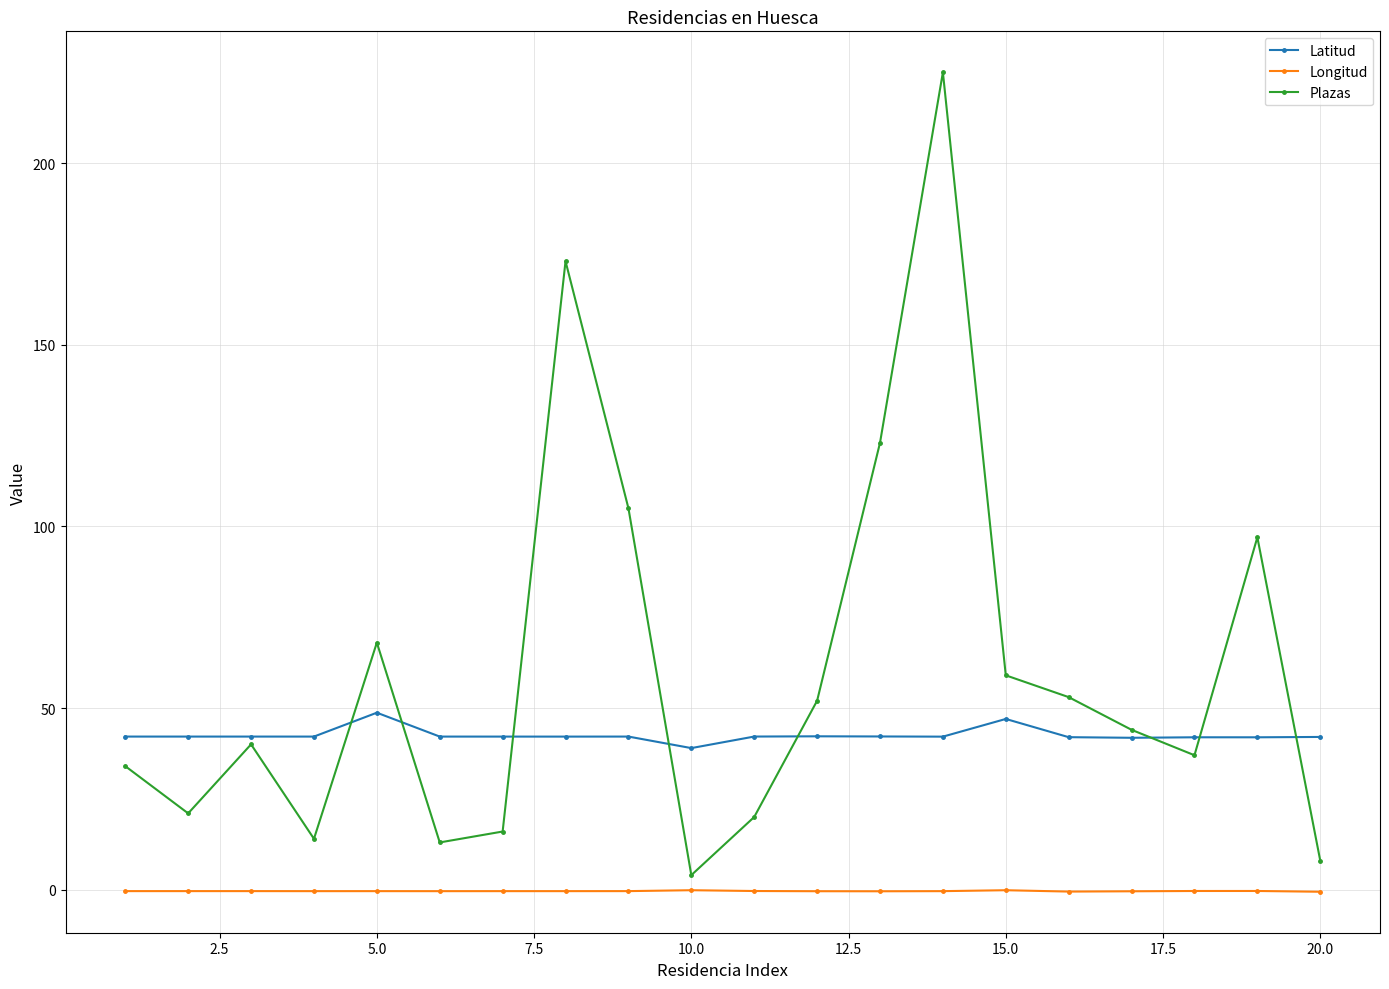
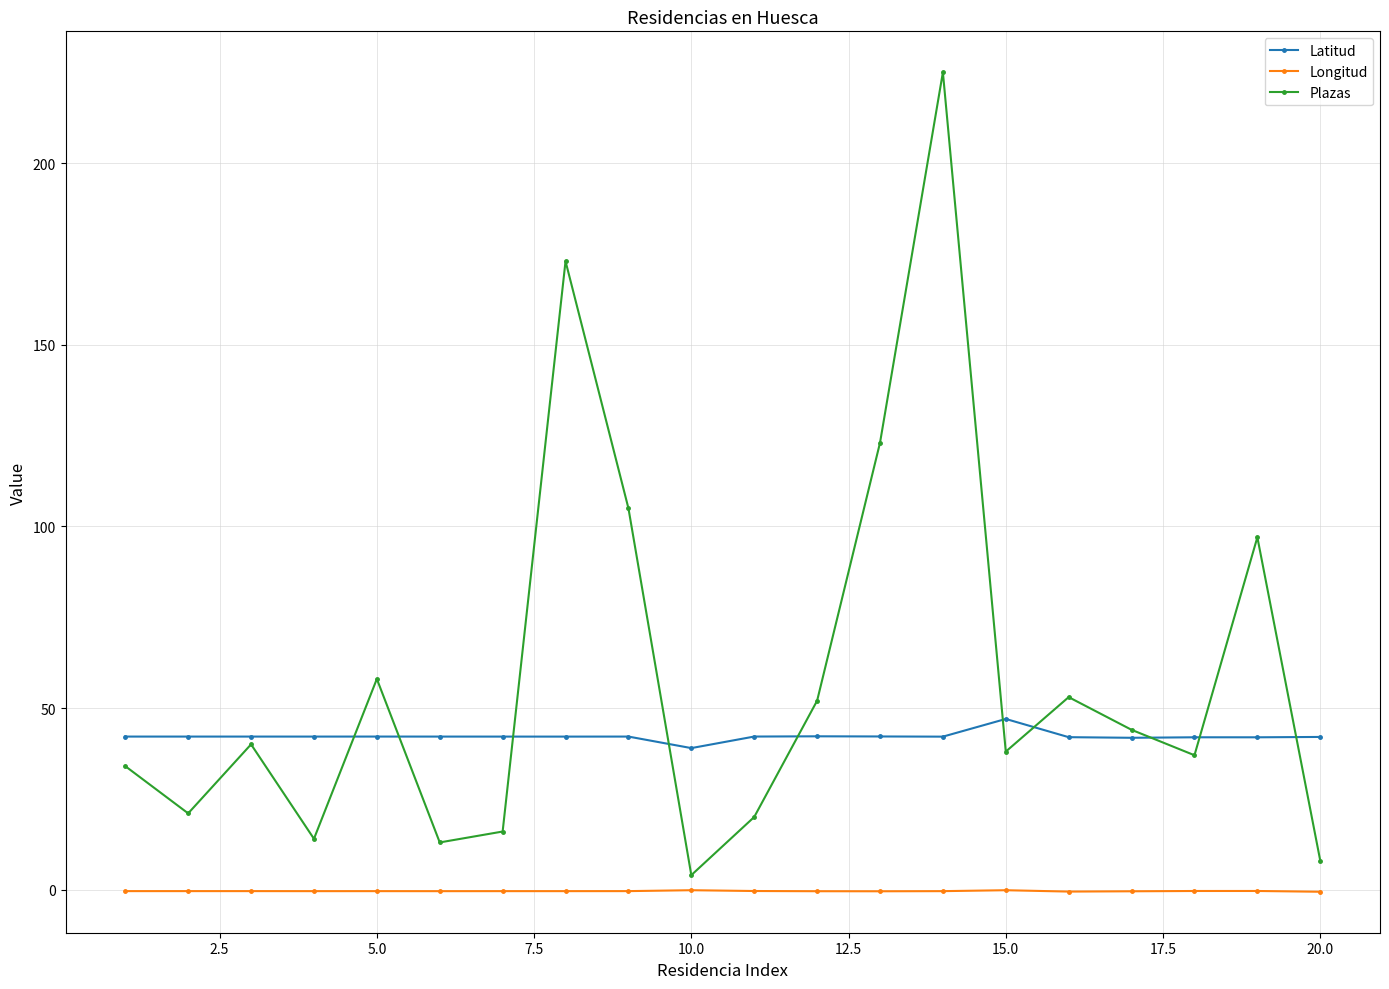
Latitud, 5.0: 49 -> 42
Plazas, 5.0: 68 -> 58
Plazas, 15.0: 59 -> 38
